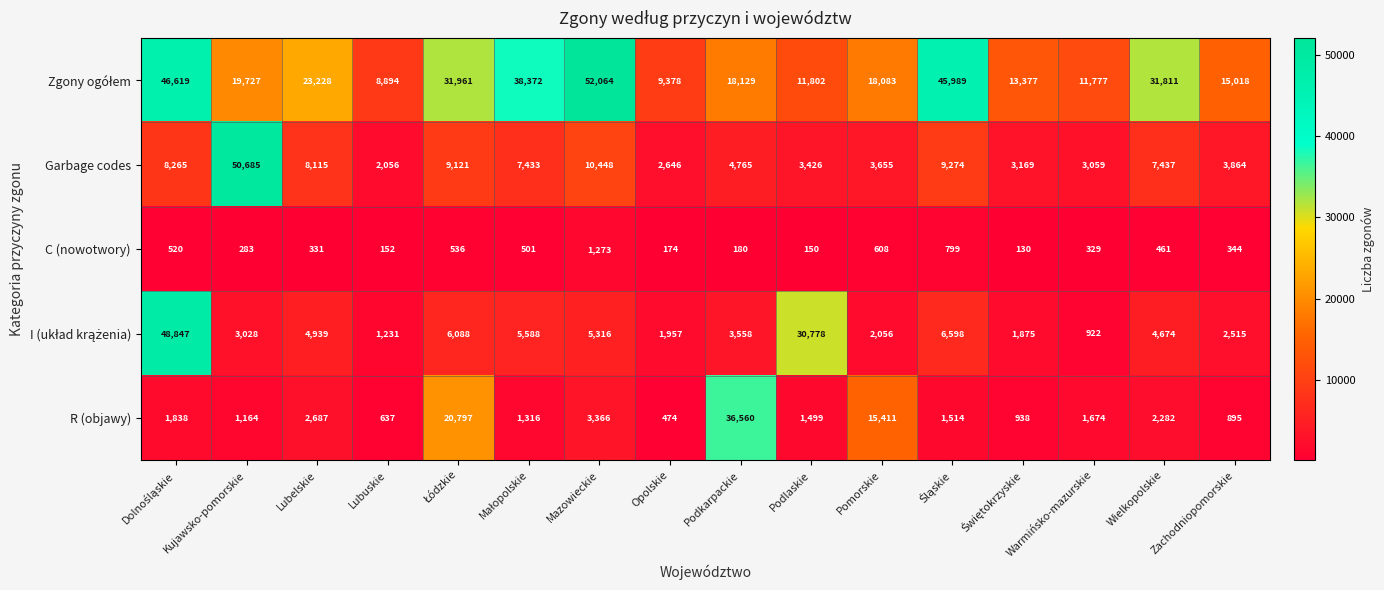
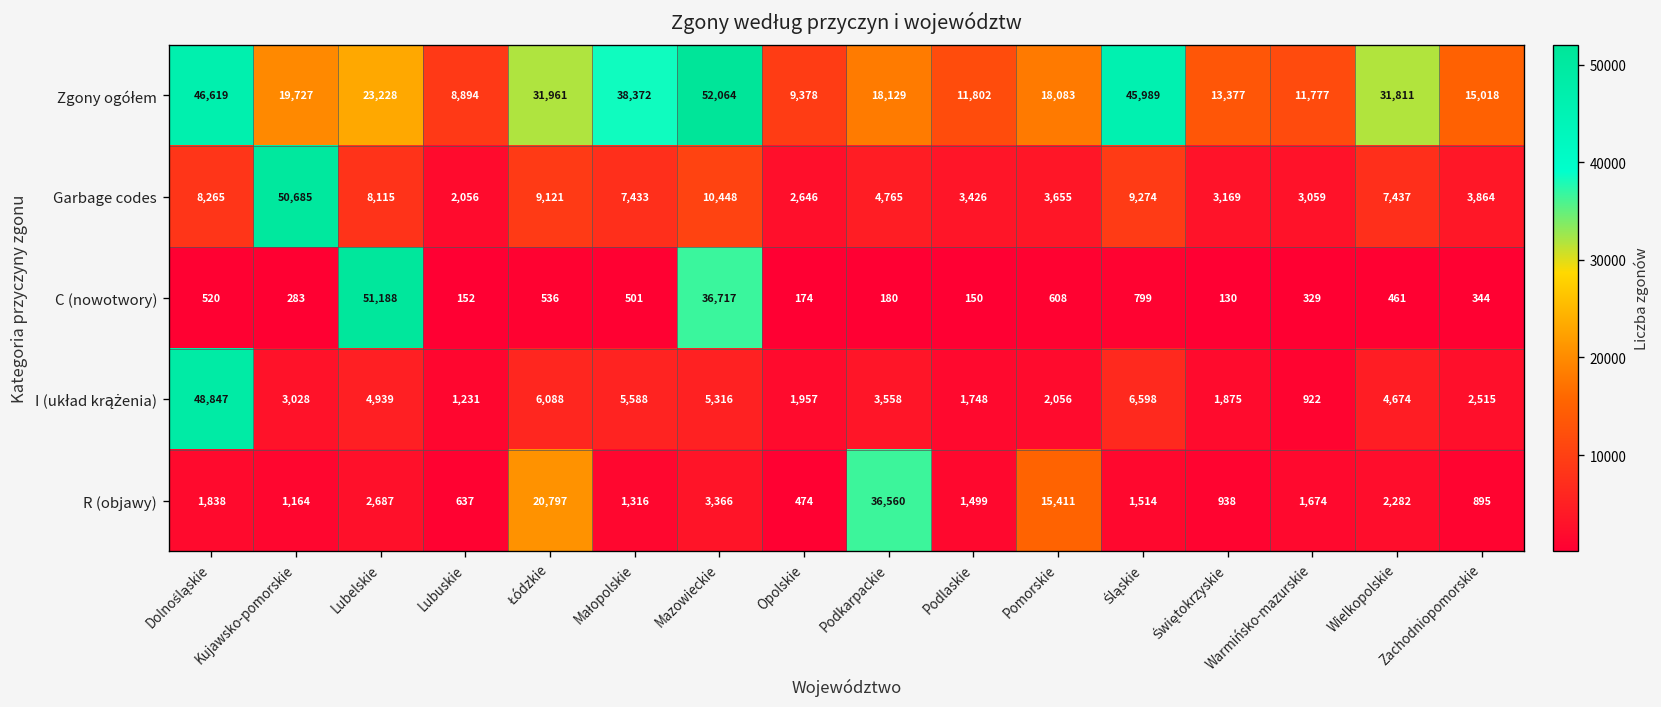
C (nowotwory), Lubelskie: 331 -> 51,188
C (nowotwory), Mazowieckie: 1,273 -> 36,717
I (układ krążenia), Podlaskie: 30,778 -> 1,748
